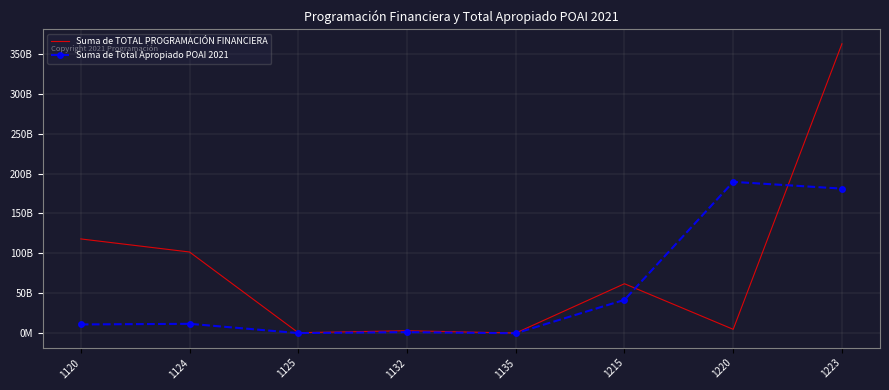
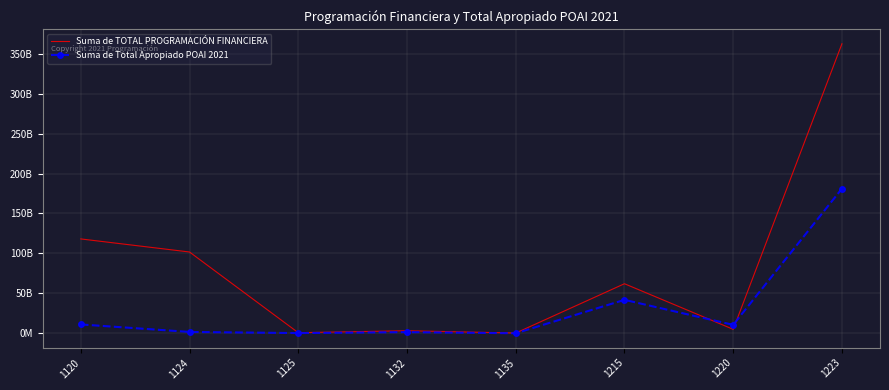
Suma de Total Apropiado POAI 2021, 1124: 10000000000 -> 0
Suma de Total Apropiado POAI 2021, 1220: 190000000000 -> 10000000000
